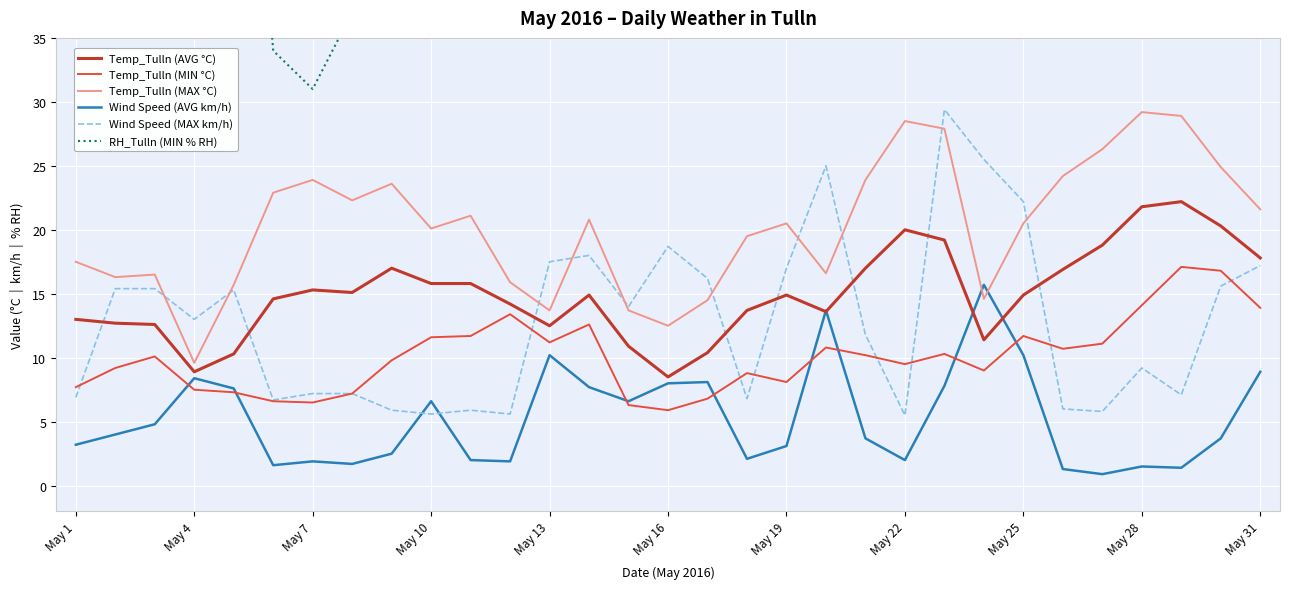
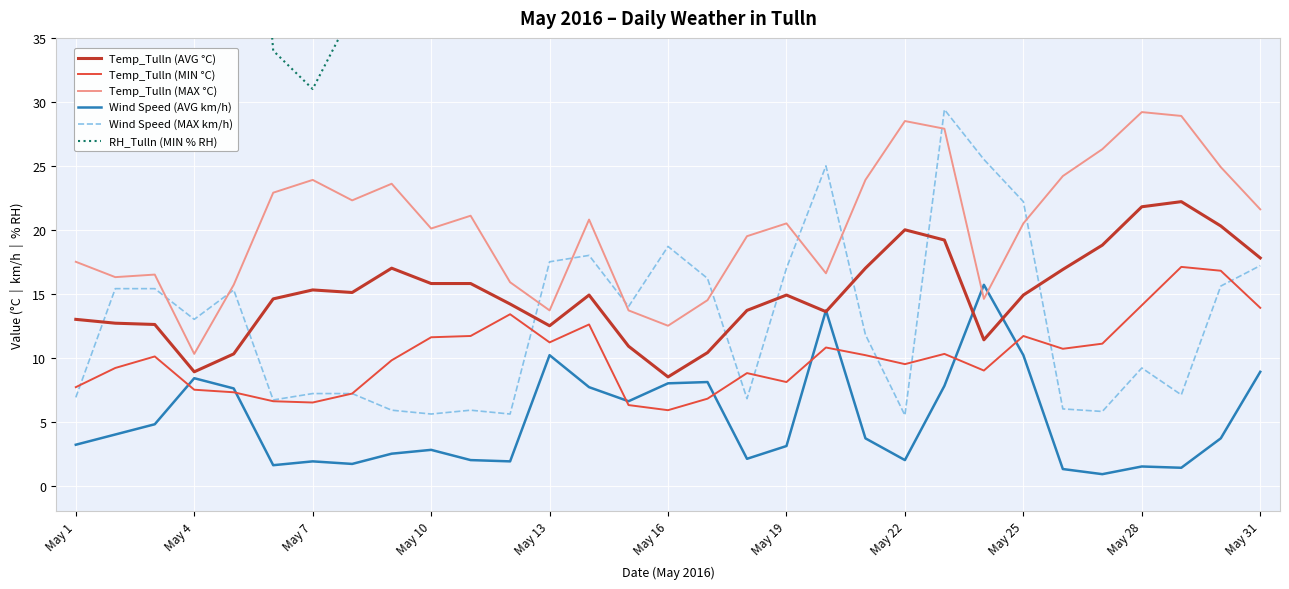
Temp_Tulln (MAX °C), May 4: 9.6 -> 10.3
Wind Speed (AVG km/h), May 10: 6.6 -> 2.8
